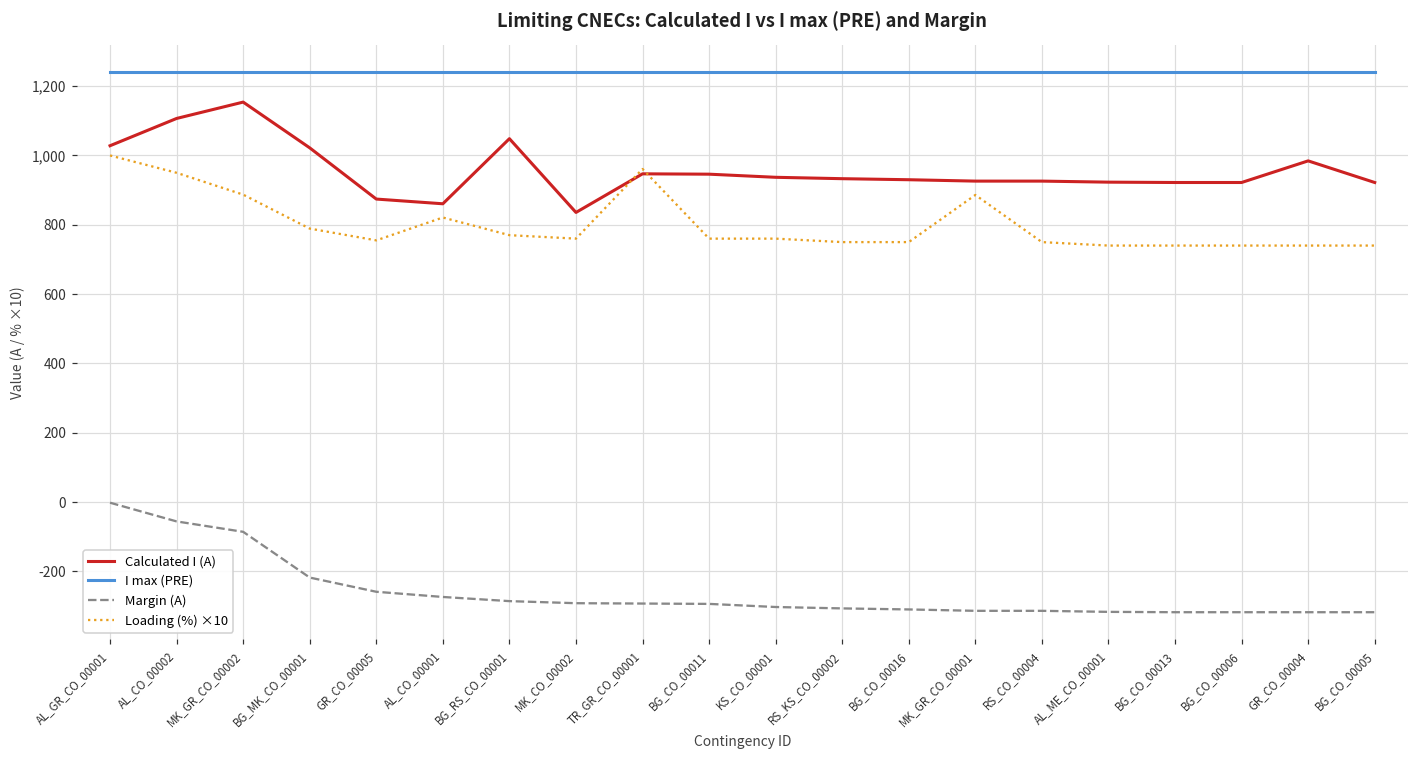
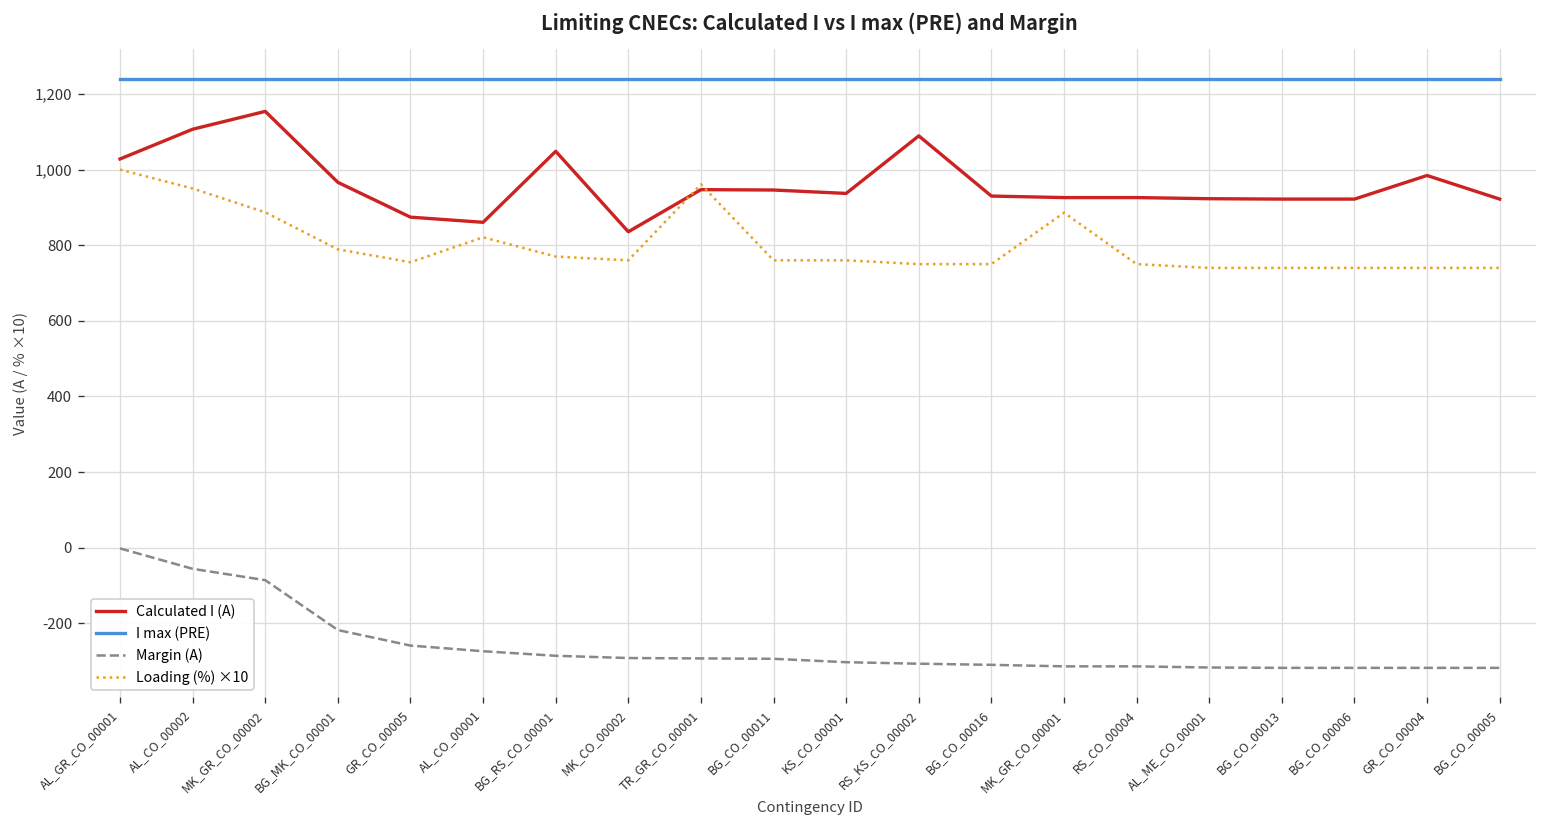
Calculated I (A), BG_MK_CO_00001: 1,020 -> 970
Calculated I (A), RS_KS_CO_00002: 930 -> 1,090
